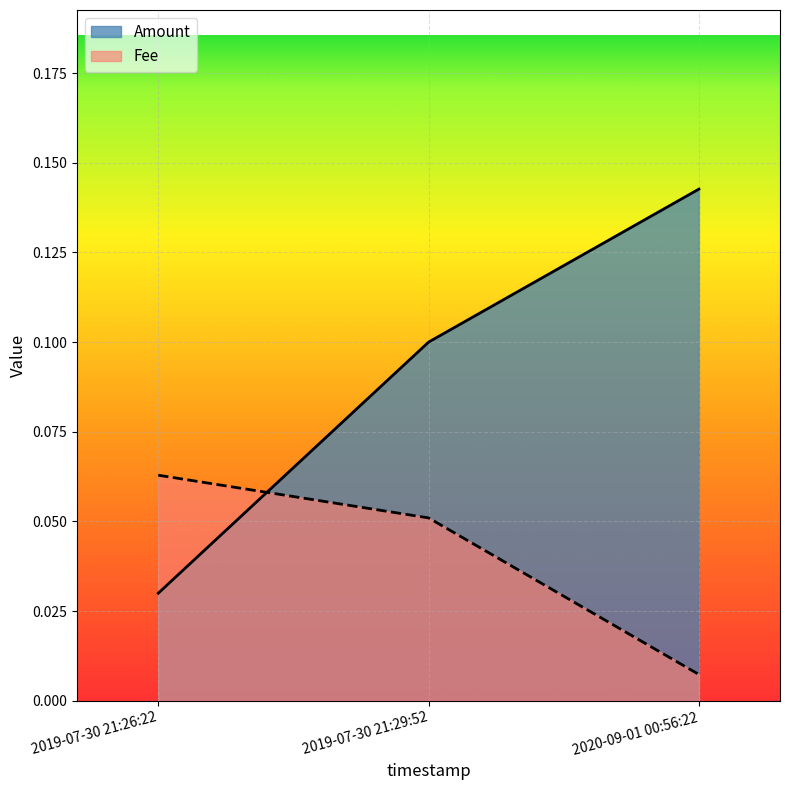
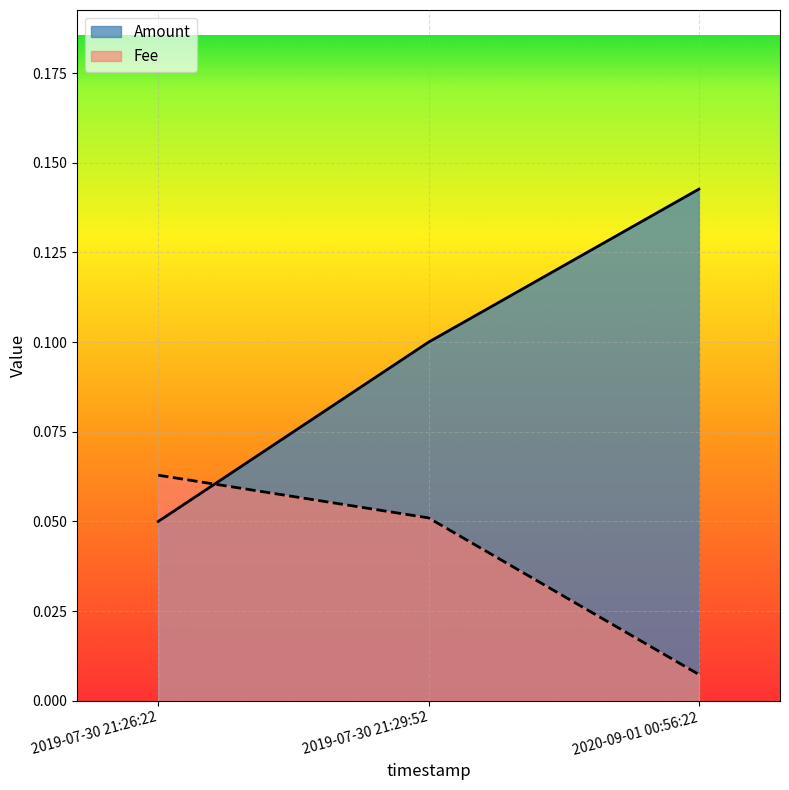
Amount, 2019-07-30 21:26:22: 0.03 -> 0.05
